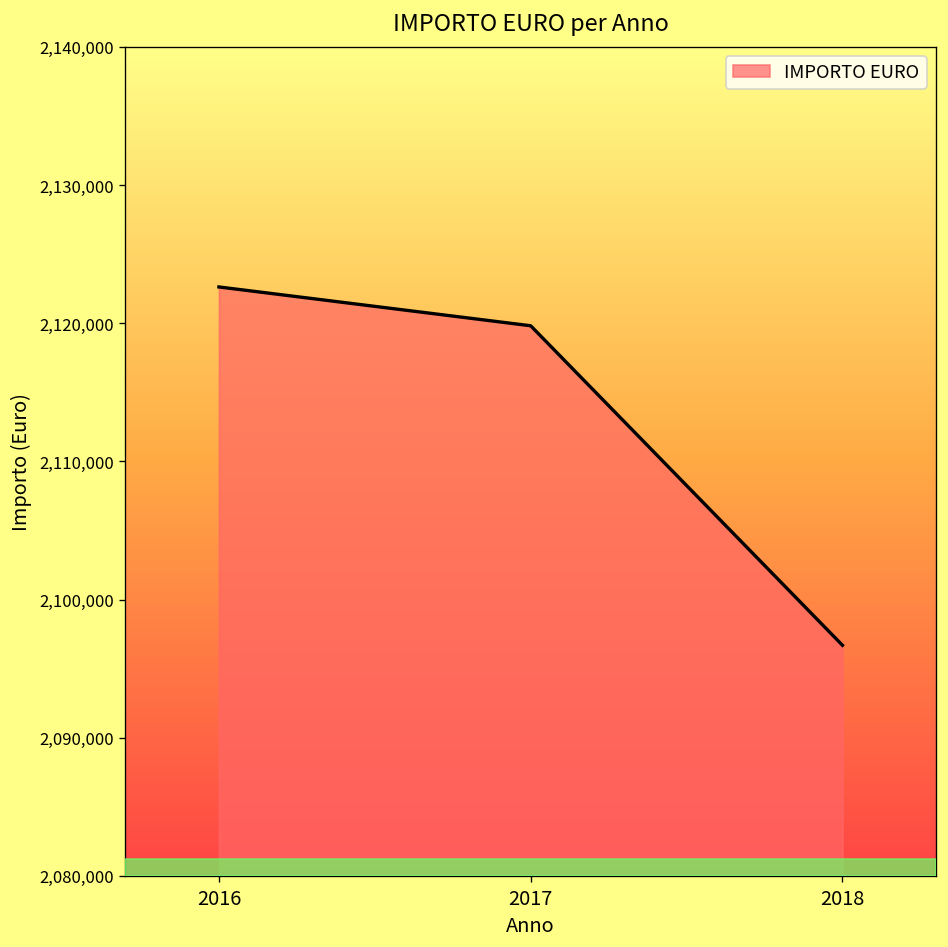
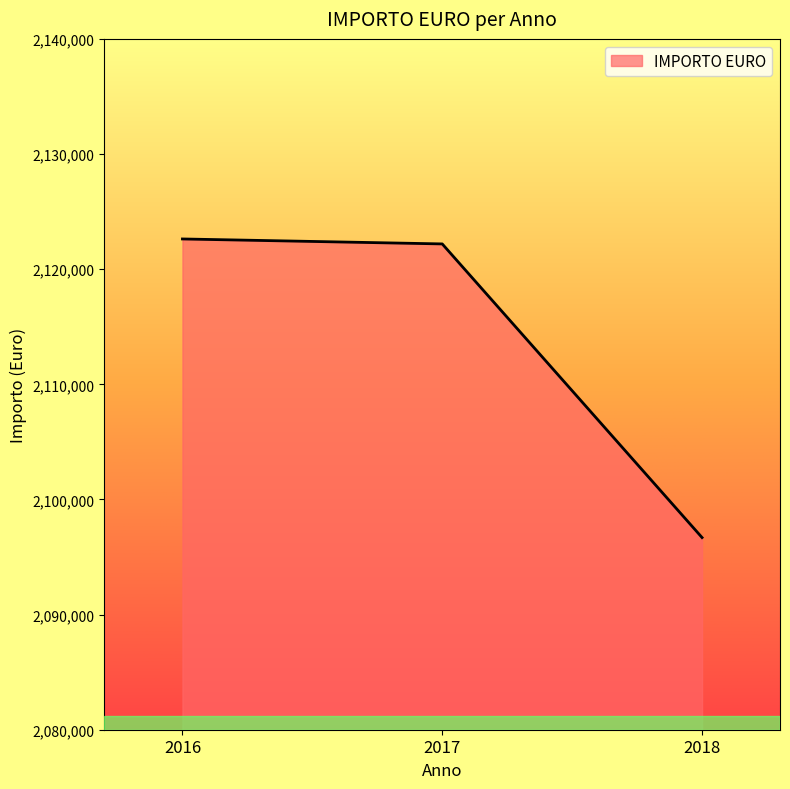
2017: 2,119,800 -> 2,122,200
